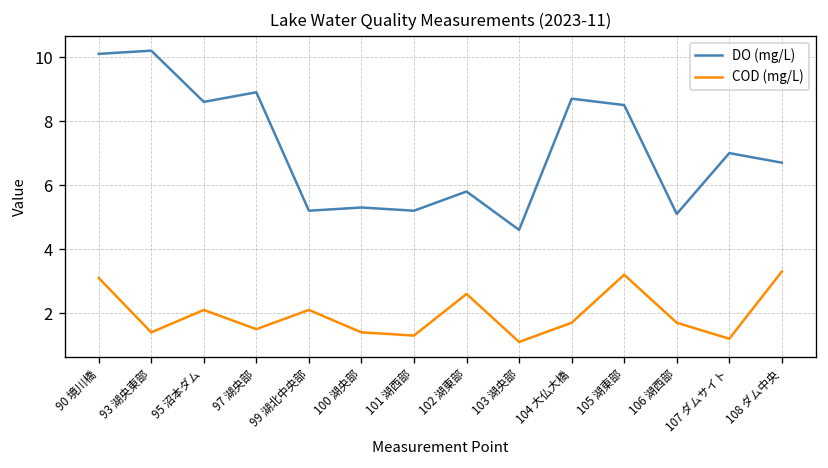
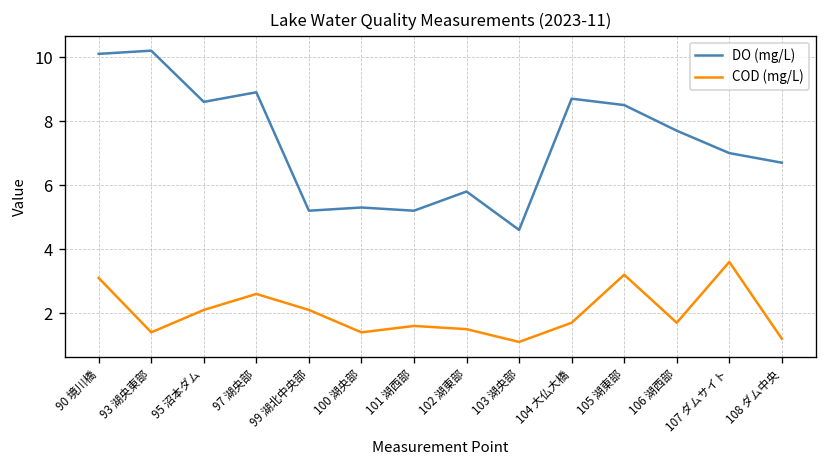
COD (mg/L), 97 湖央部: 1.5 -> 2.6
COD (mg/L), 101 湖西部: 1.3 -> 1.6
COD (mg/L), 102 湖東部: 2.6 -> 1.5
DO (mg/L), 106 湖西部: 5.1 -> 7.7
COD (mg/L), 107 ダムサイト: 1.2 -> 3.6
COD (mg/L), 108 ダム中央: 3.3 -> 1.2
